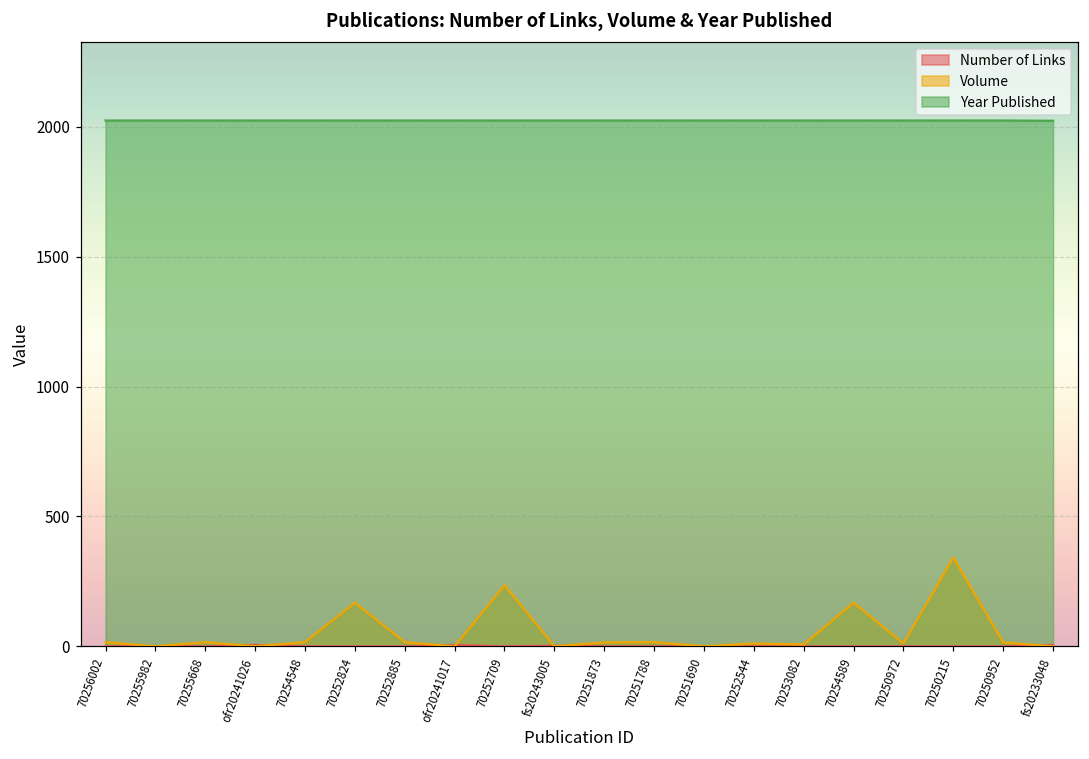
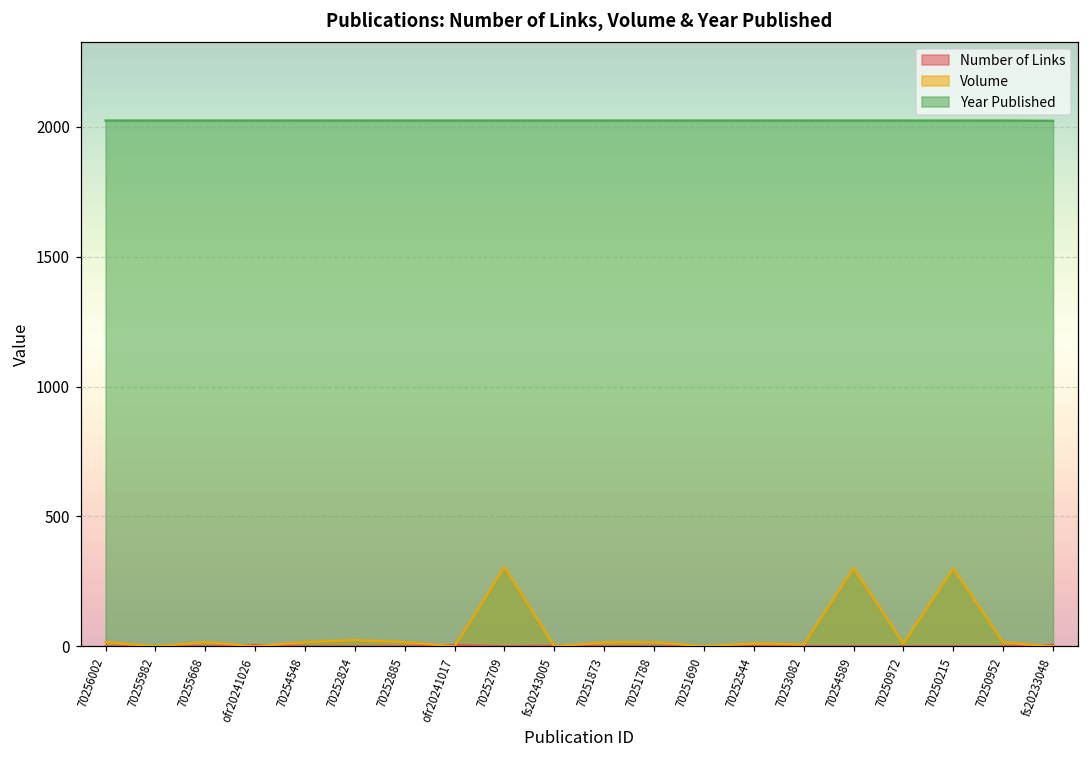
Volume, 70252824: 170 -> 20
Volume, 70252709: 240 -> 310
Volume, 70254589: 170 -> 300
Volume, 70250215: 340 -> 300
